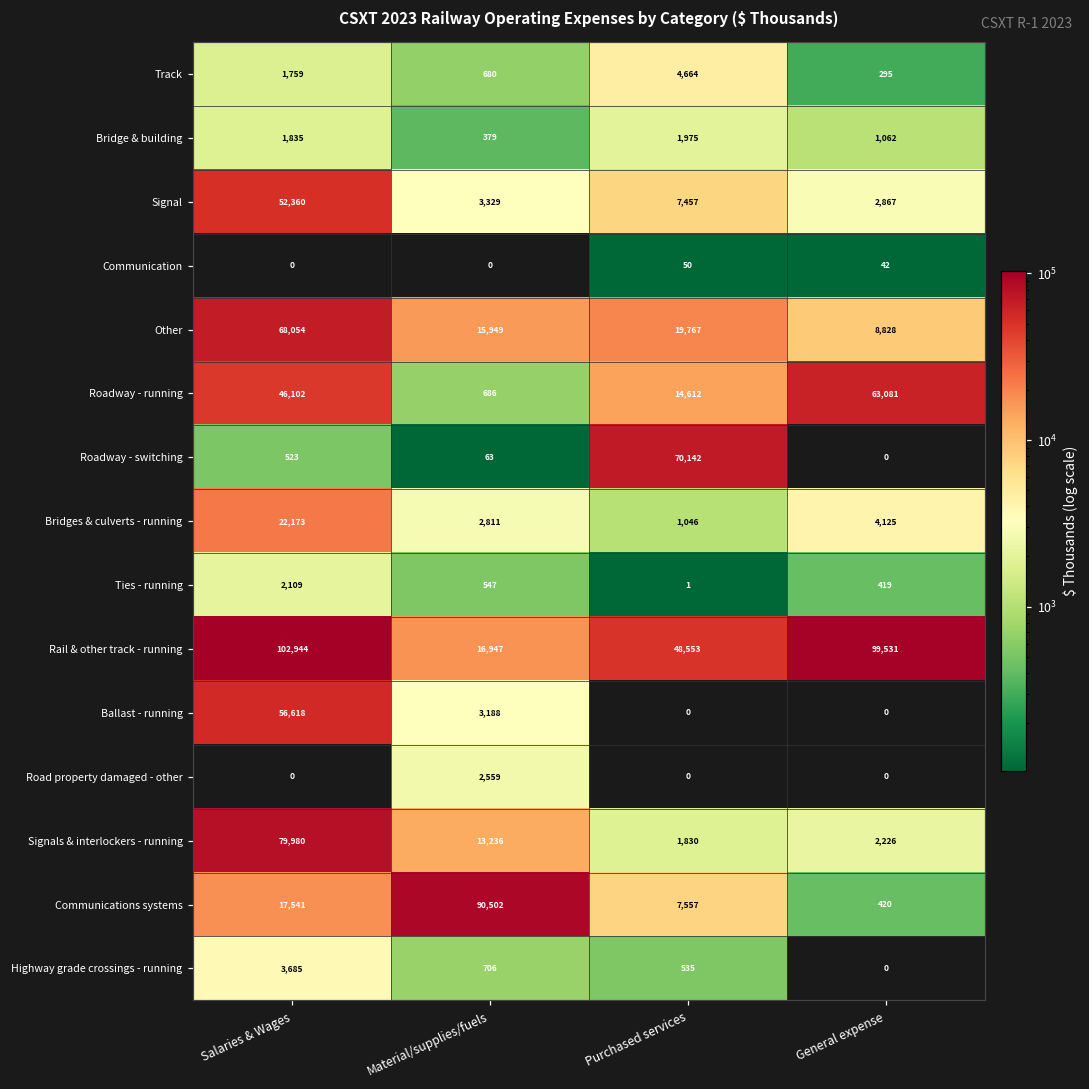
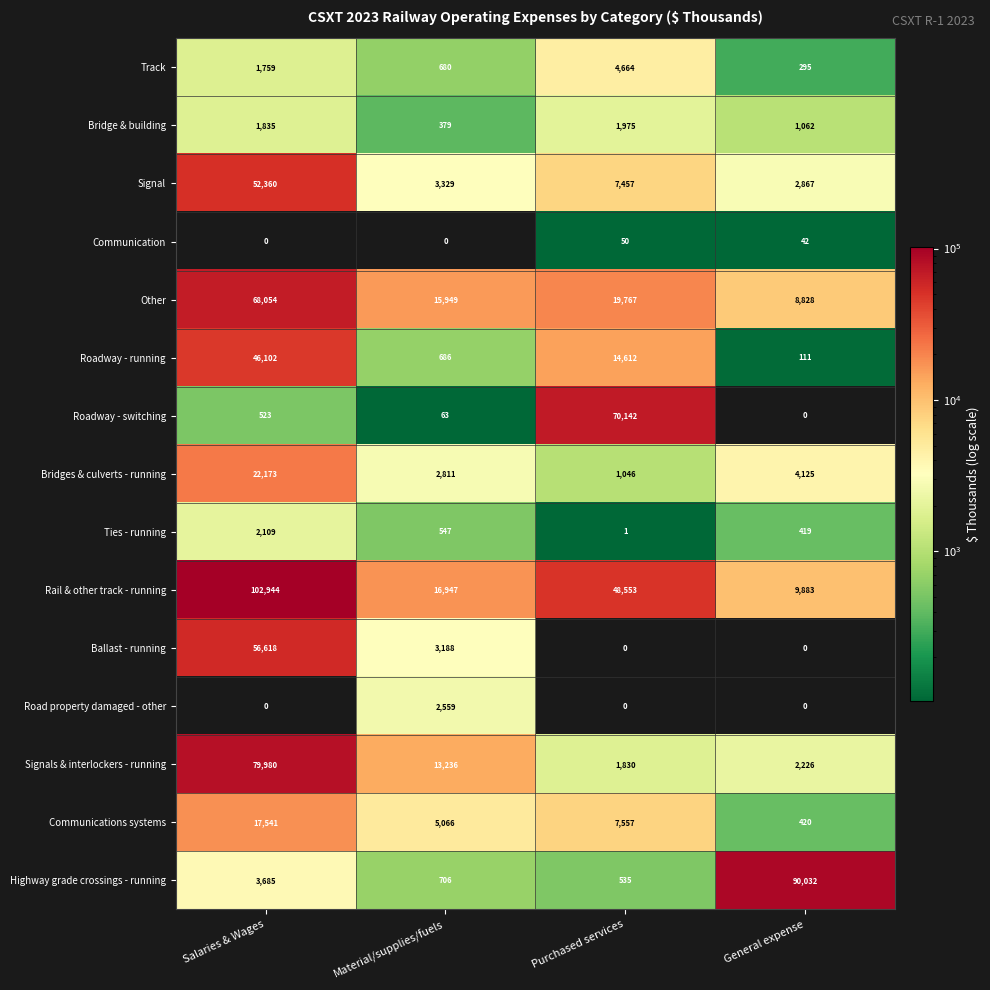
Roadway - running, General expense: 63,081 -> 111
Rail & other track - running, General expense: 99,531 -> 9,883
Communications systems, Material/supplies/fuels: 90,502 -> 5,066
Highway grade crossings - running, General expense: 0 -> 90,032
